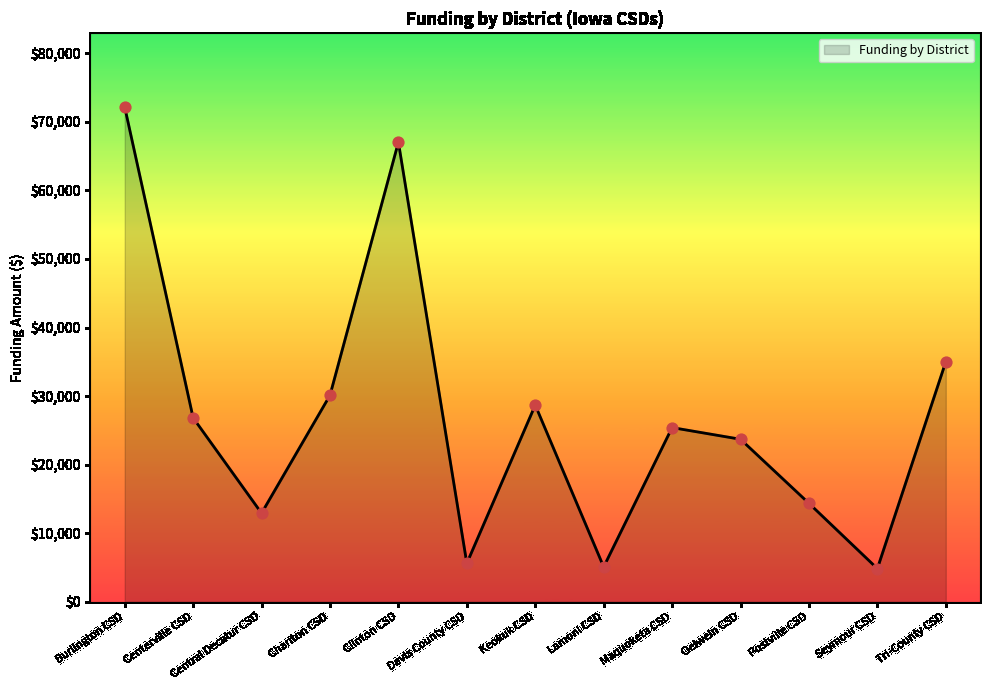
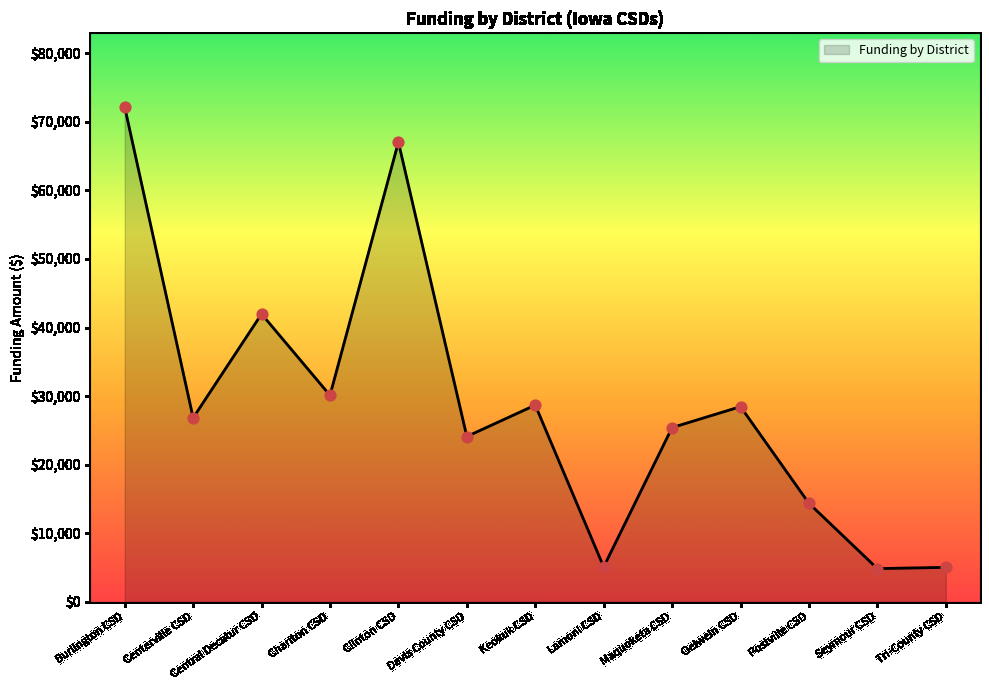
Central Decatur CSD: $13,000 -> $42,000
Davis County CSD: $6,000 -> $24,000
Oelwein CSD: $24,000 -> $28,000
Tri-County CSD: $35,000 -> $5,000
